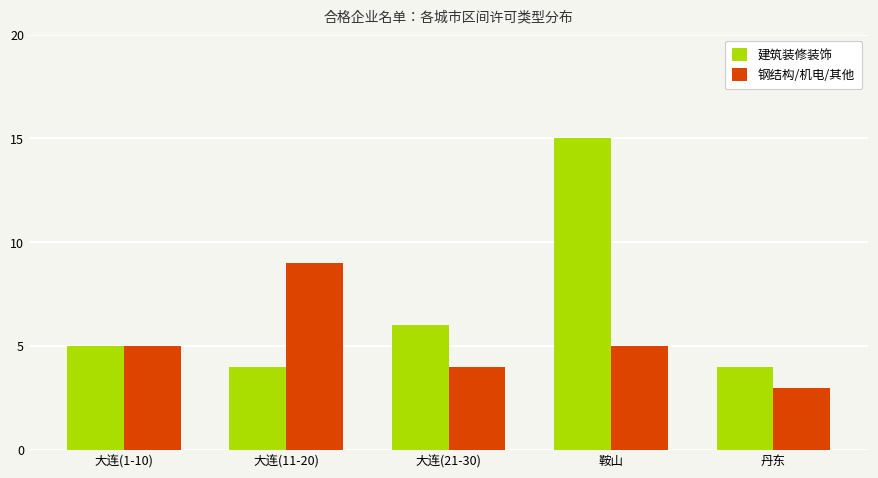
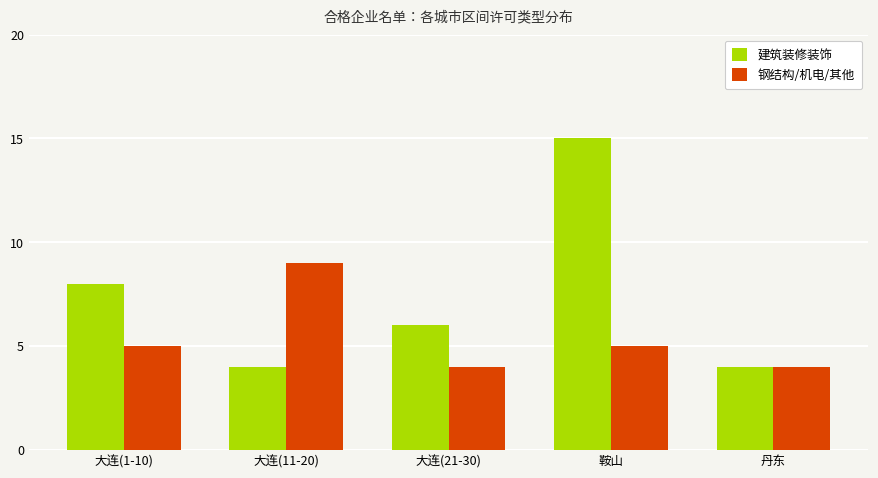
建筑装修装饰, 大连(1-10): 5 -> 8
钢结构/机电/其他, 丹东: 3 -> 4
